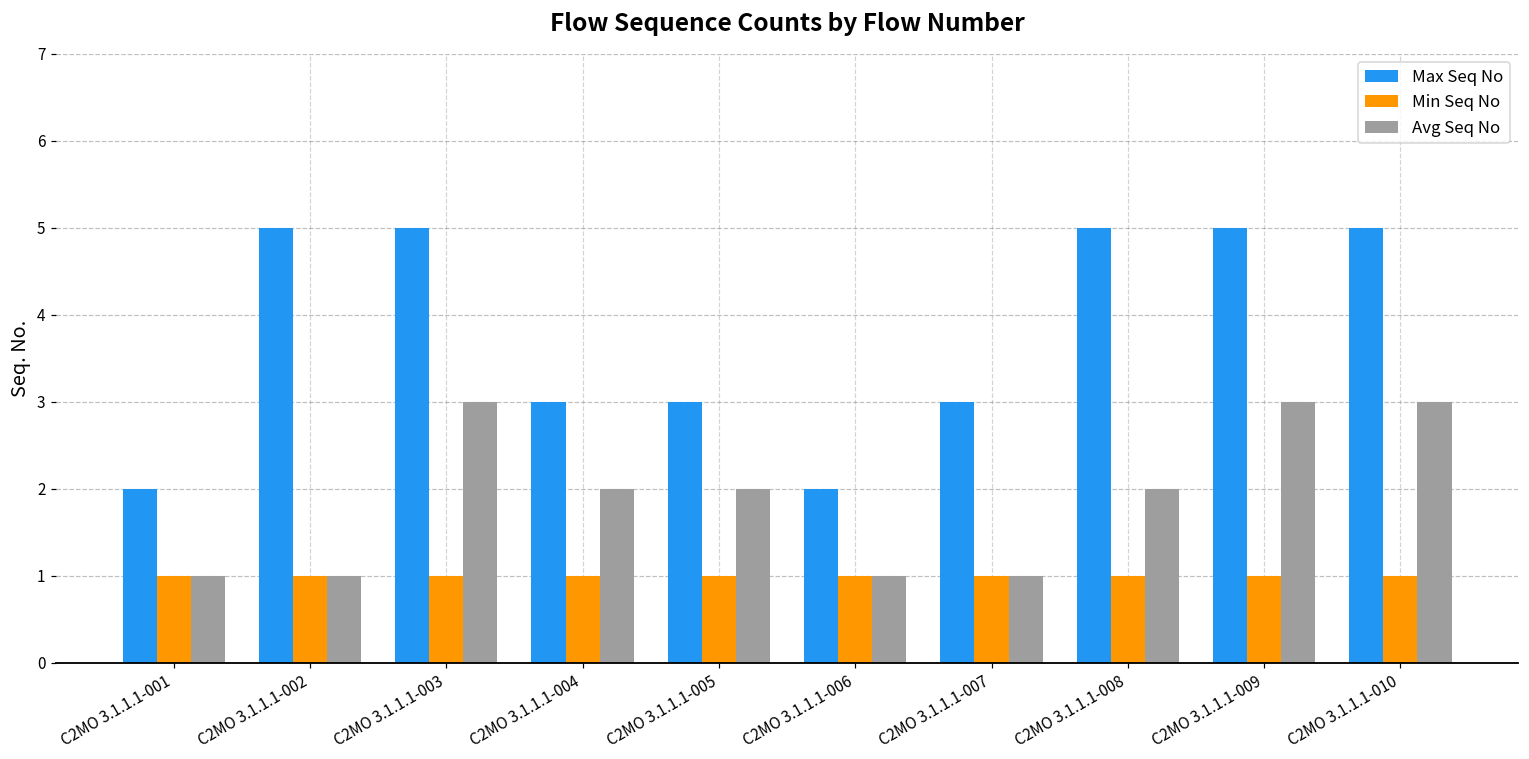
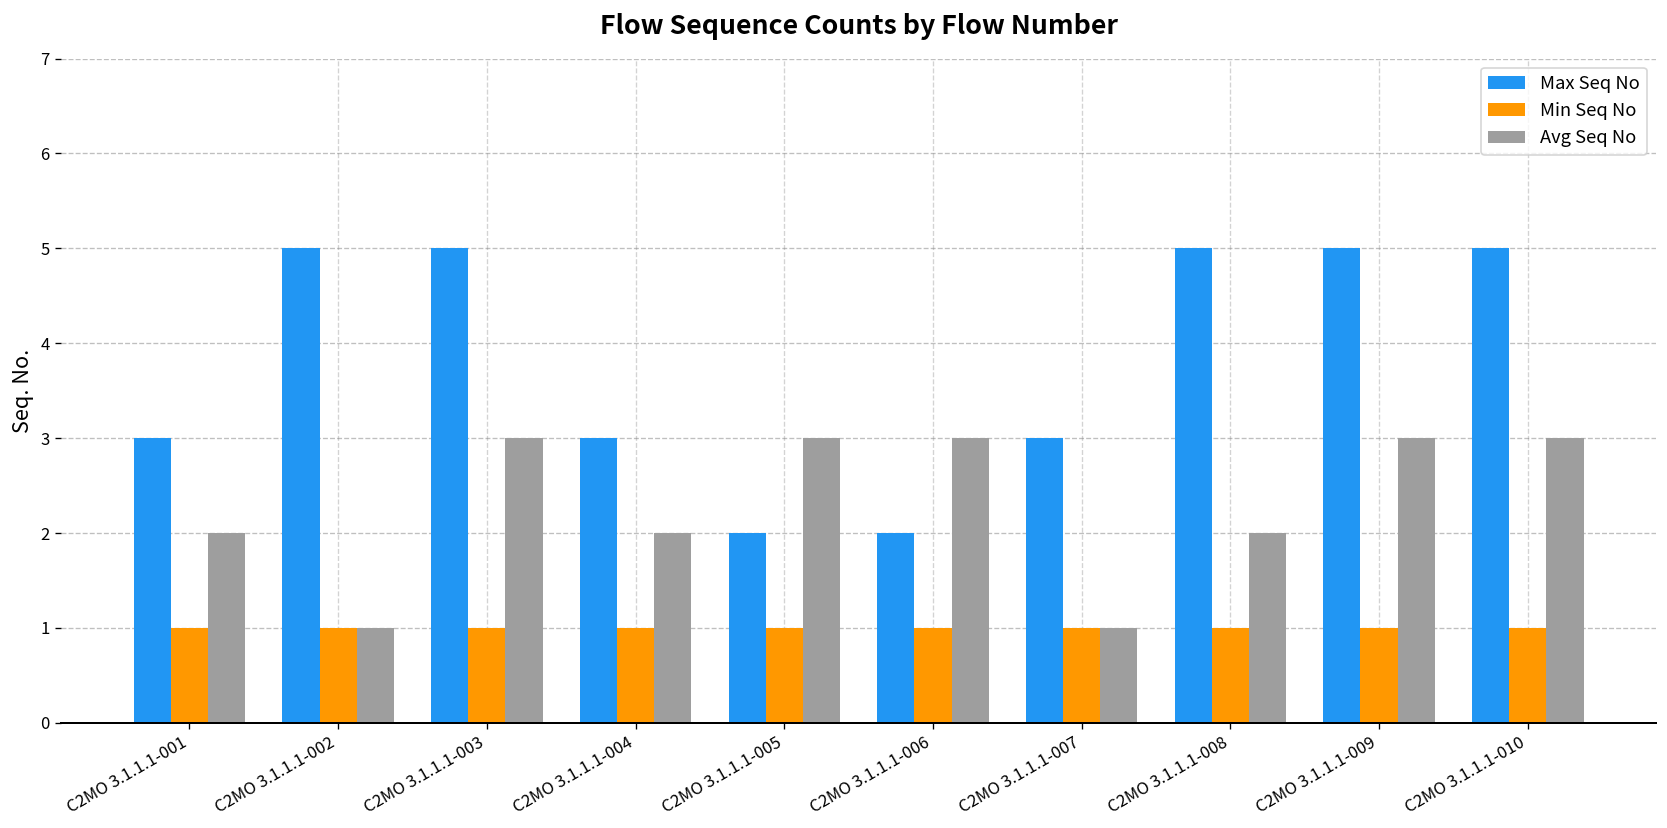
Max Seq No, C2MO 3.1.1.1-001: 2 -> 3
Avg Seq No, C2MO 3.1.1.1-001: 1 -> 2
Max Seq No, C2MO 3.1.1.1-005: 3 -> 2
Avg Seq No, C2MO 3.1.1.1-005: 2 -> 3
Avg Seq No, C2MO 3.1.1.1-006: 1 -> 3
